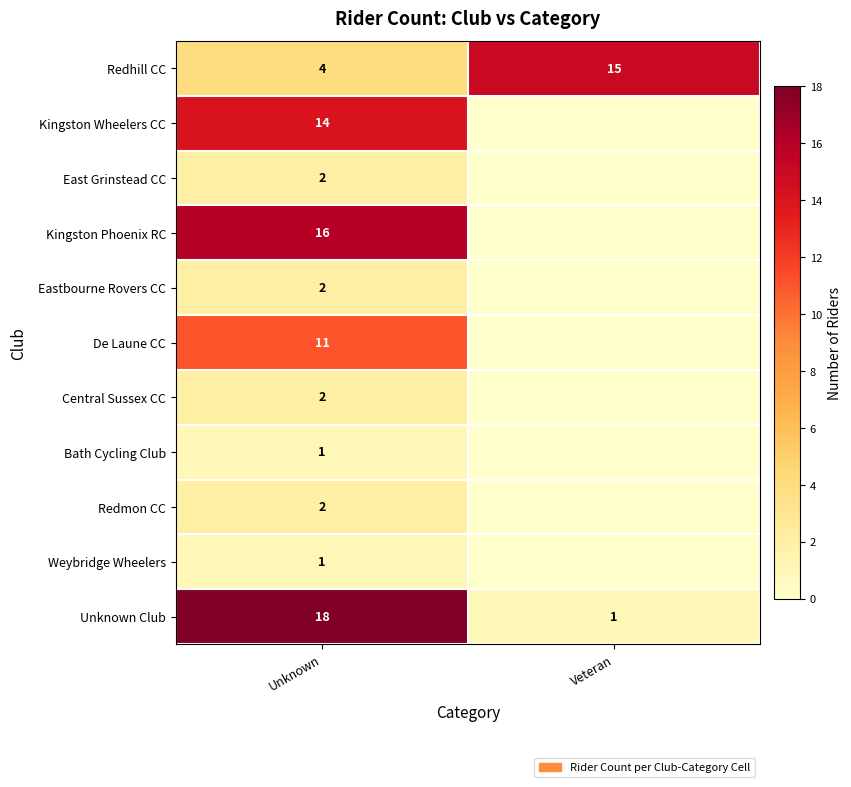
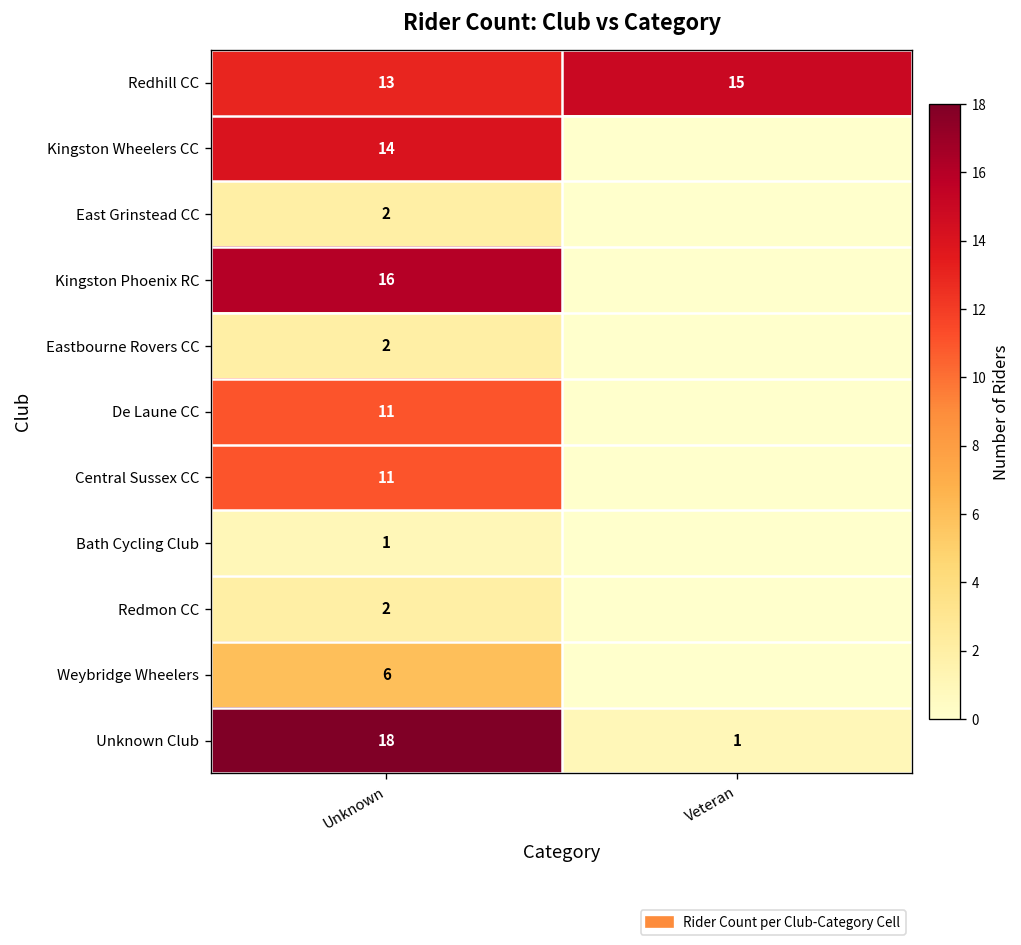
Redhill CC, Unknown: 4 -> 13
Central Sussex CC, Unknown: 2 -> 11
Weybridge Wheelers, Unknown: 1 -> 6
